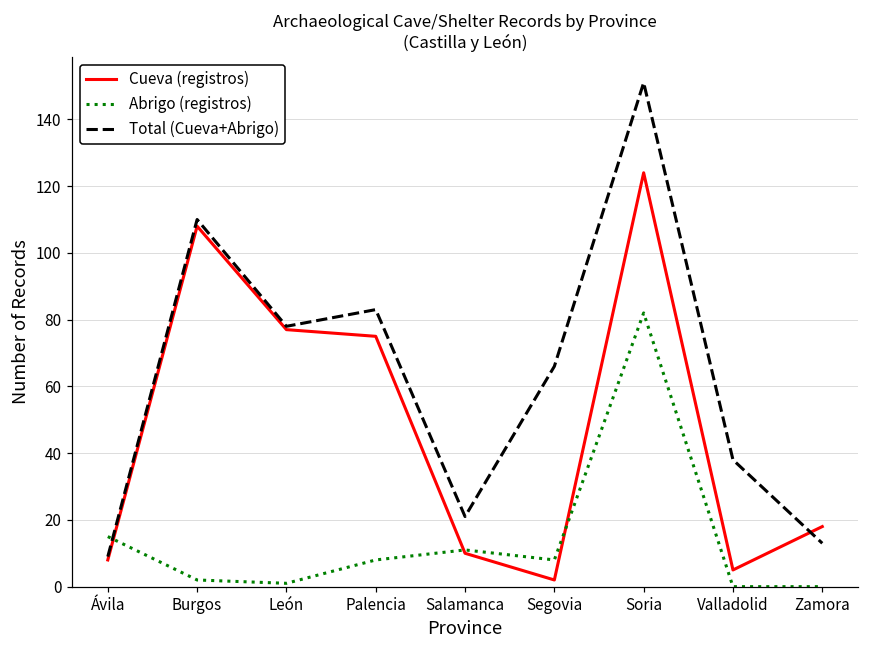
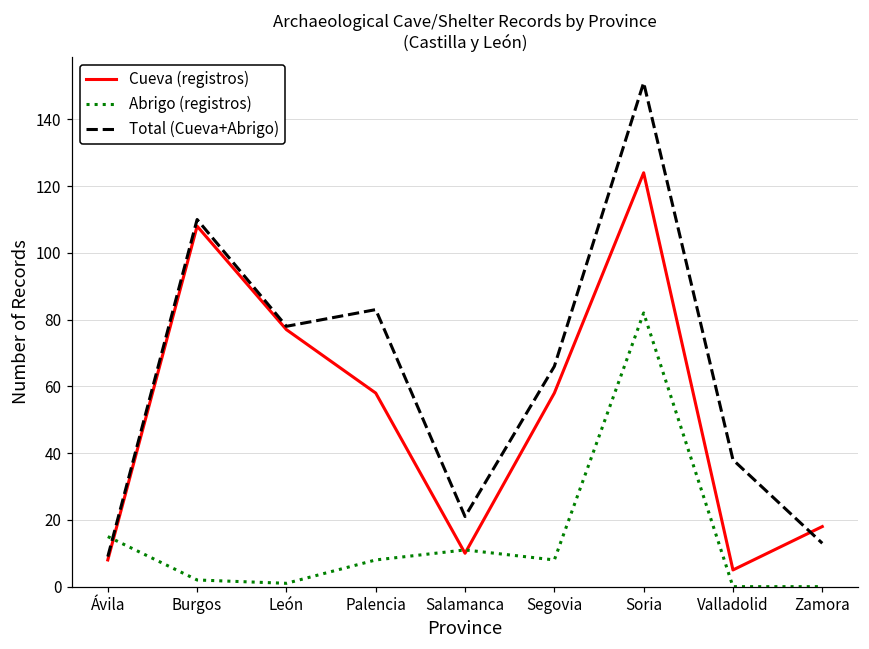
Cueva (registros), Palencia: 75 -> 58
Cueva (registros), Segovia: 2 -> 58
